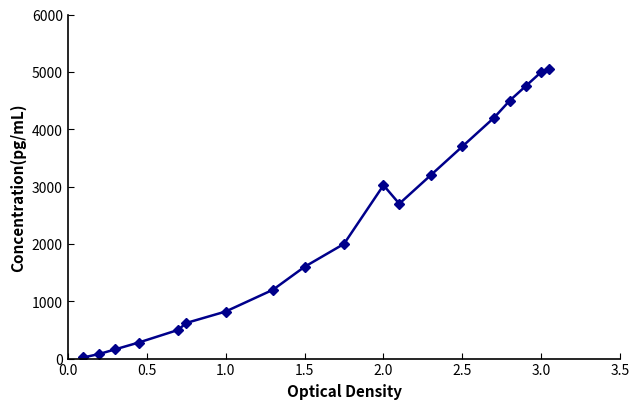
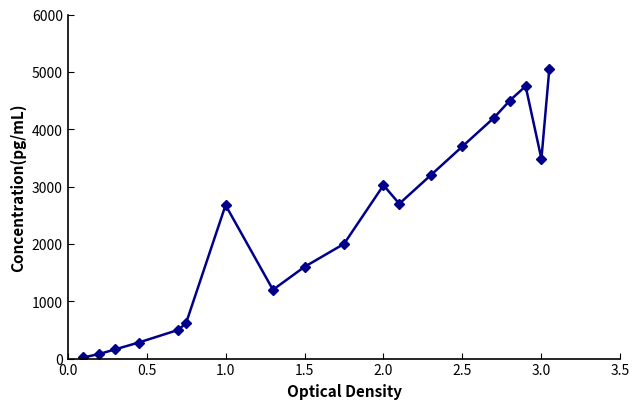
1.0: 800 -> 2700
3.0: 5000 -> 3500
